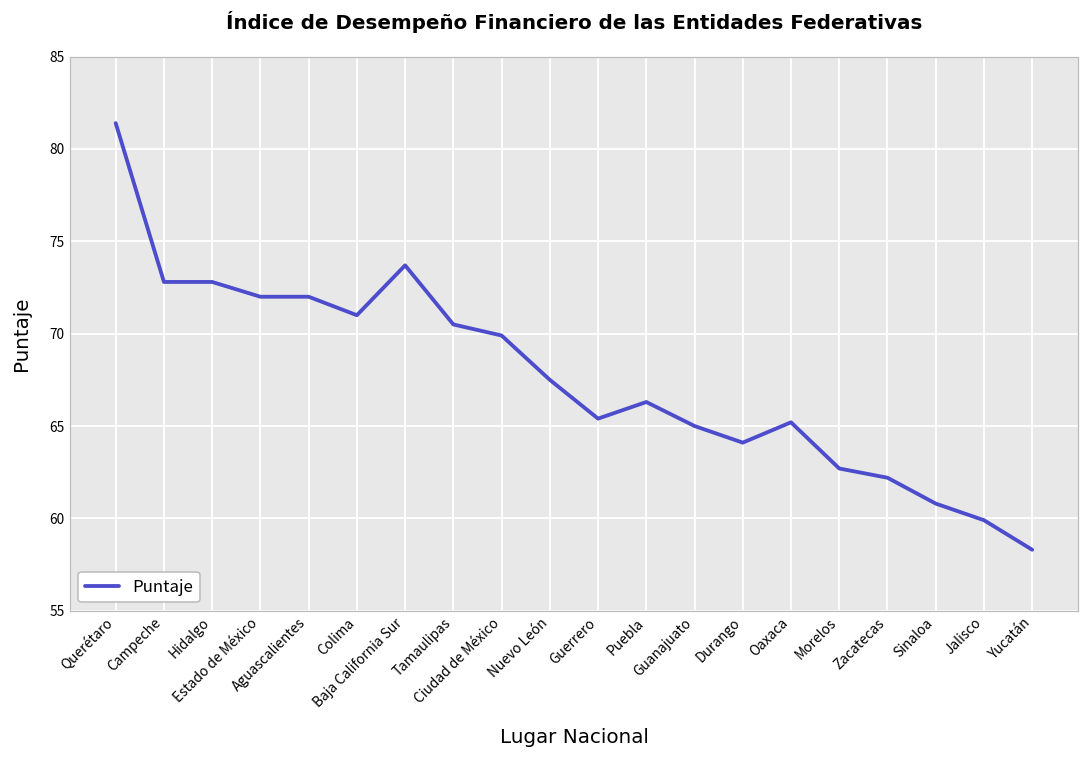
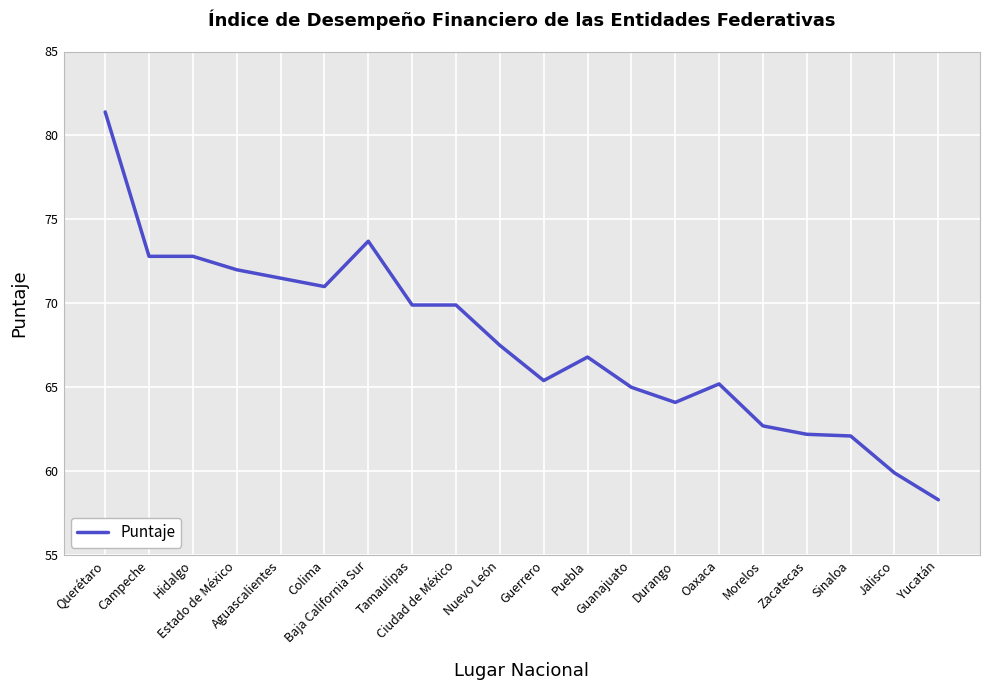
Aguascalientes: 72.0 -> 71.5
Tamaulipas: 70.5 -> 69.9
Puebla: 66.3 -> 66.8
Sinaloa: 60.8 -> 62.1
